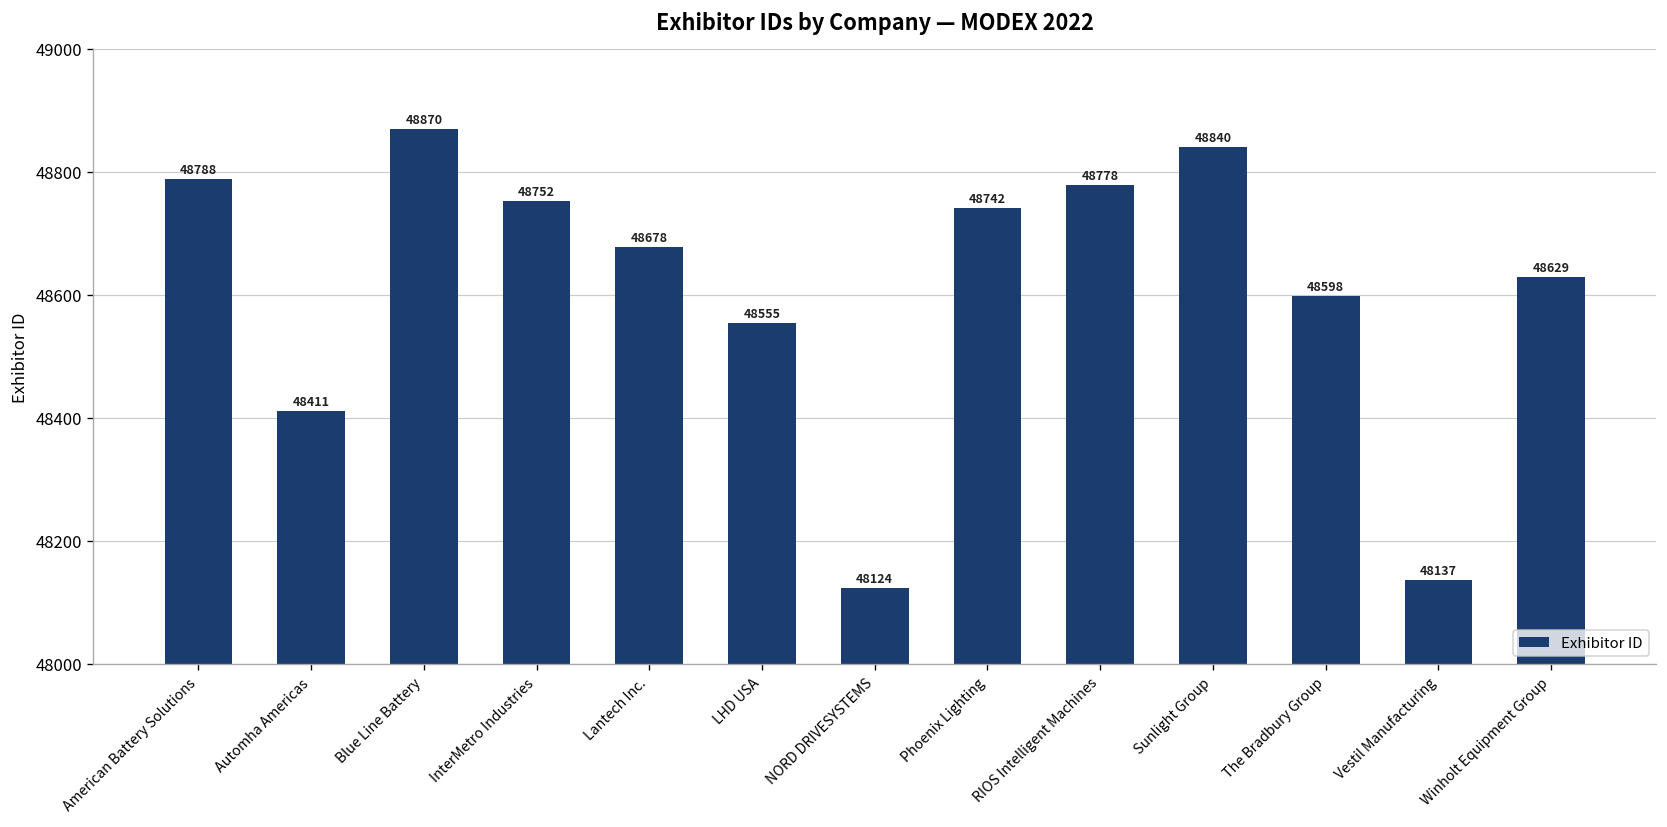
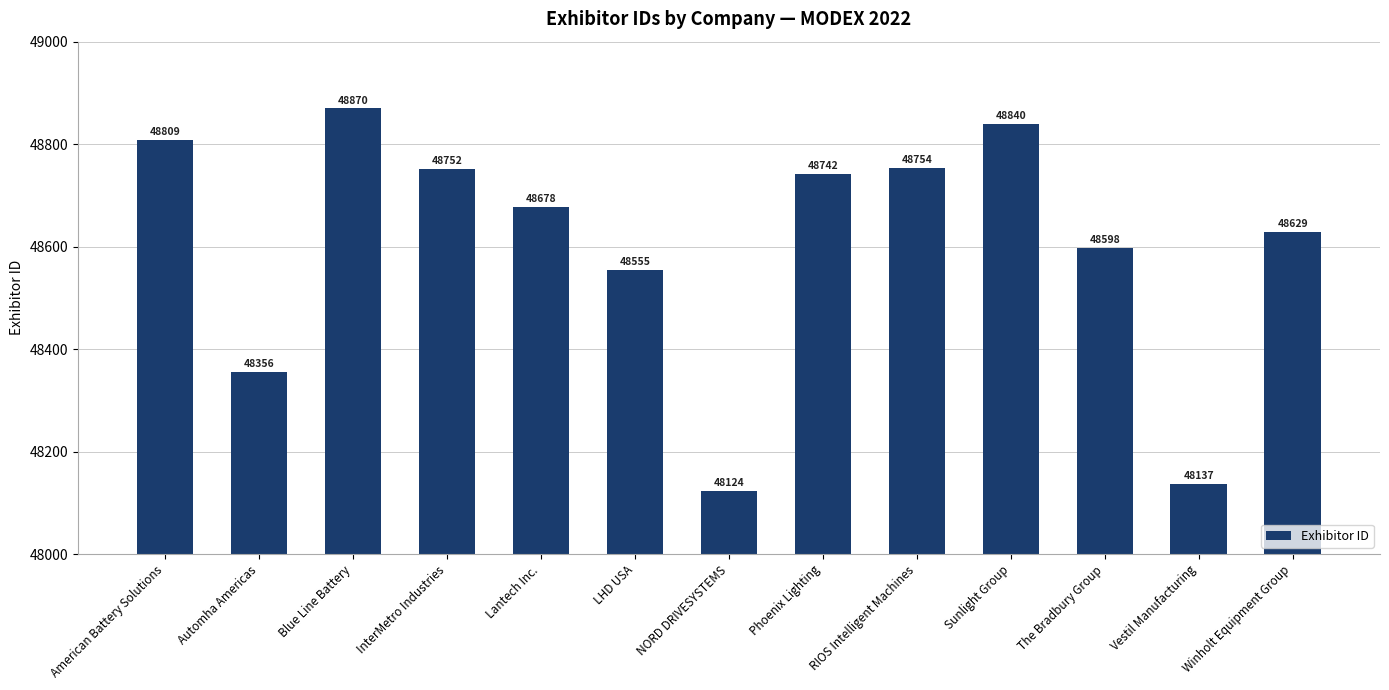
American Battery Solutions: 48788 -> 48809
Automha Americas: 48411 -> 48356
RIOS Intelligent Machines: 48778 -> 48754
